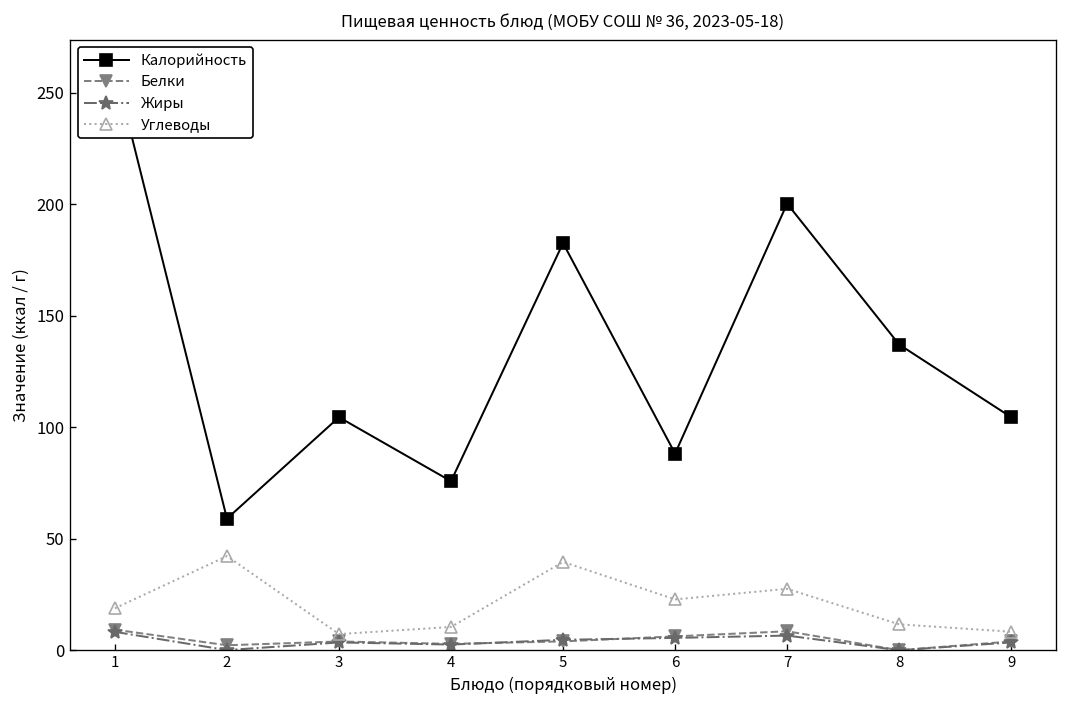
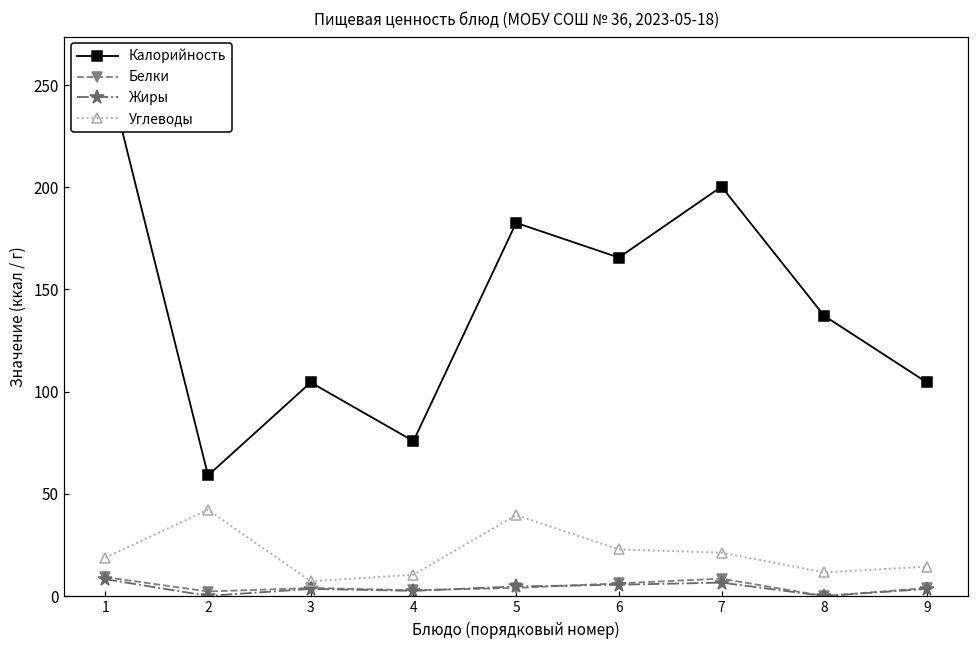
Калорийность, 6: 88 -> 166
Углеводы, 7: 28 -> 21
Углеводы, 9: 8 -> 14
